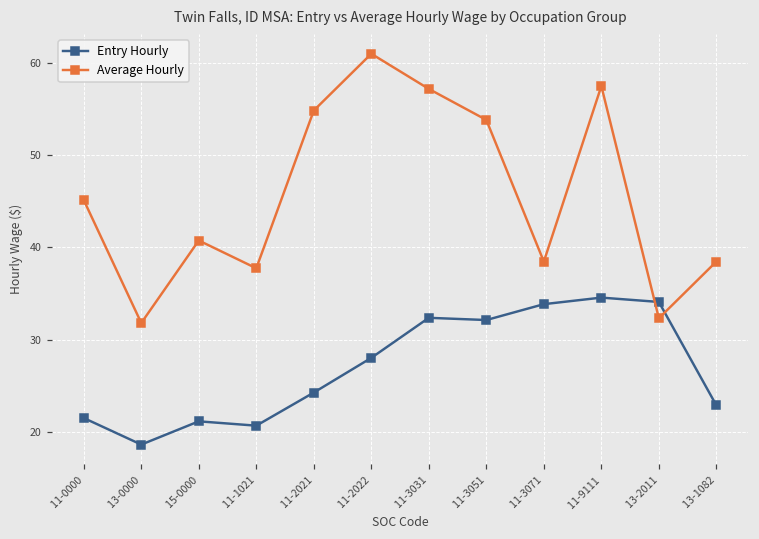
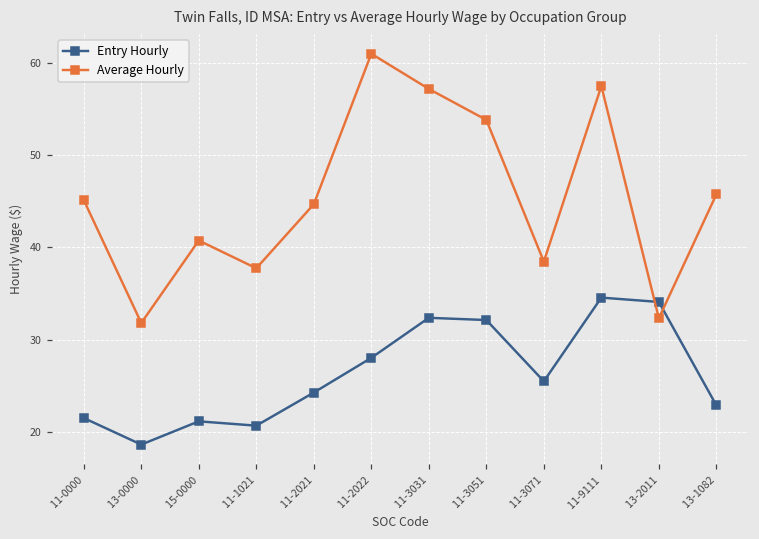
Average Hourly, 11-2021: 55 -> 45
Entry Hourly, 11-3071: 34 -> 25
Average Hourly, 13-1082: 38 -> 46
